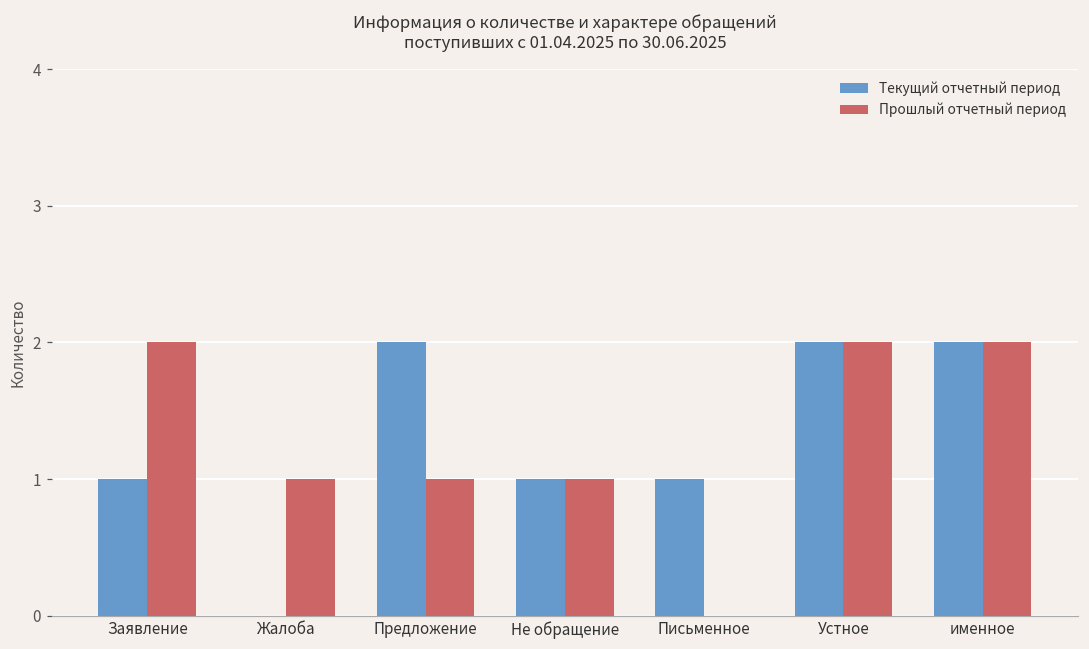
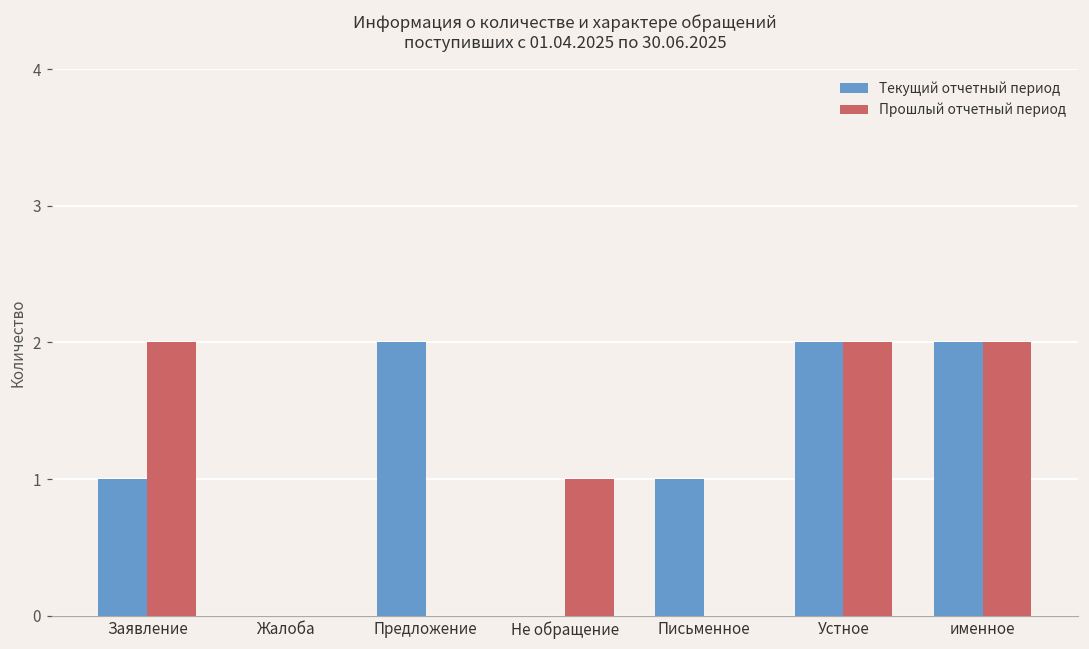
Прошлый отчетный период, Жалоба: 1 -> 0
Прошлый отчетный период, Предложение: 1 -> 0
Текущий отчетный период, Не обращение: 1 -> 0
